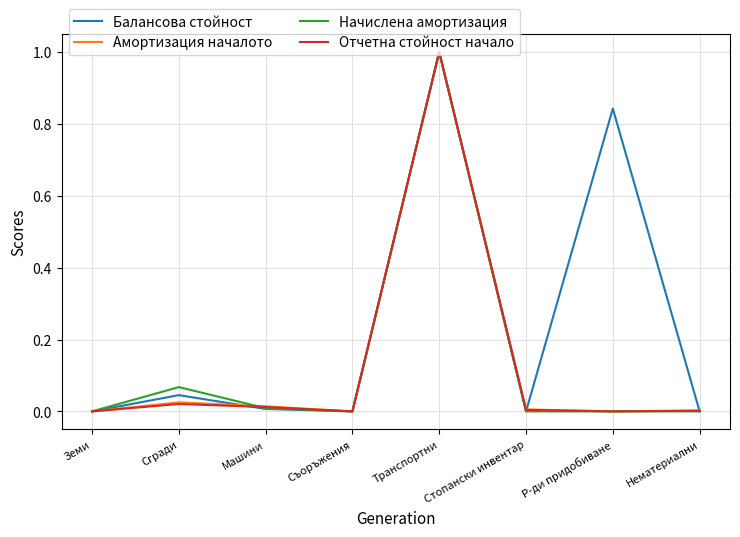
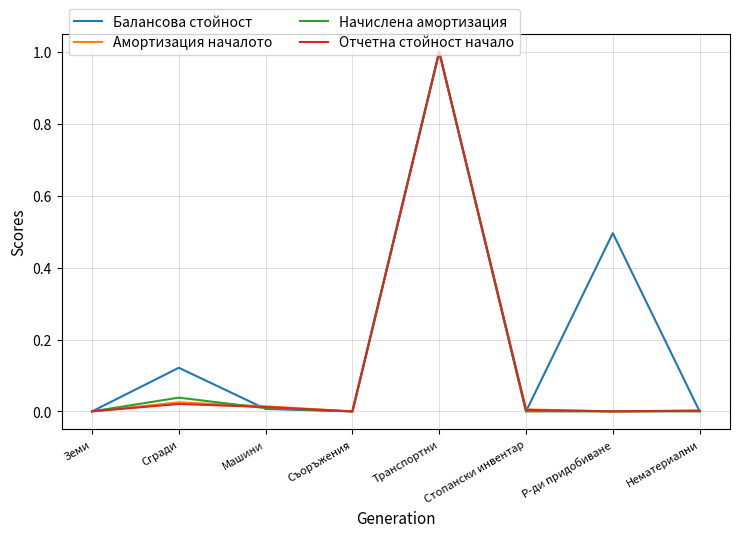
Балансова стойност, Сгради: 0.05 -> 0.12
Начислена амортизация, Сгради: 0.07 -> 0.04
Балансова стойност, Р-ди придобиване: 0.84 -> 0.50
